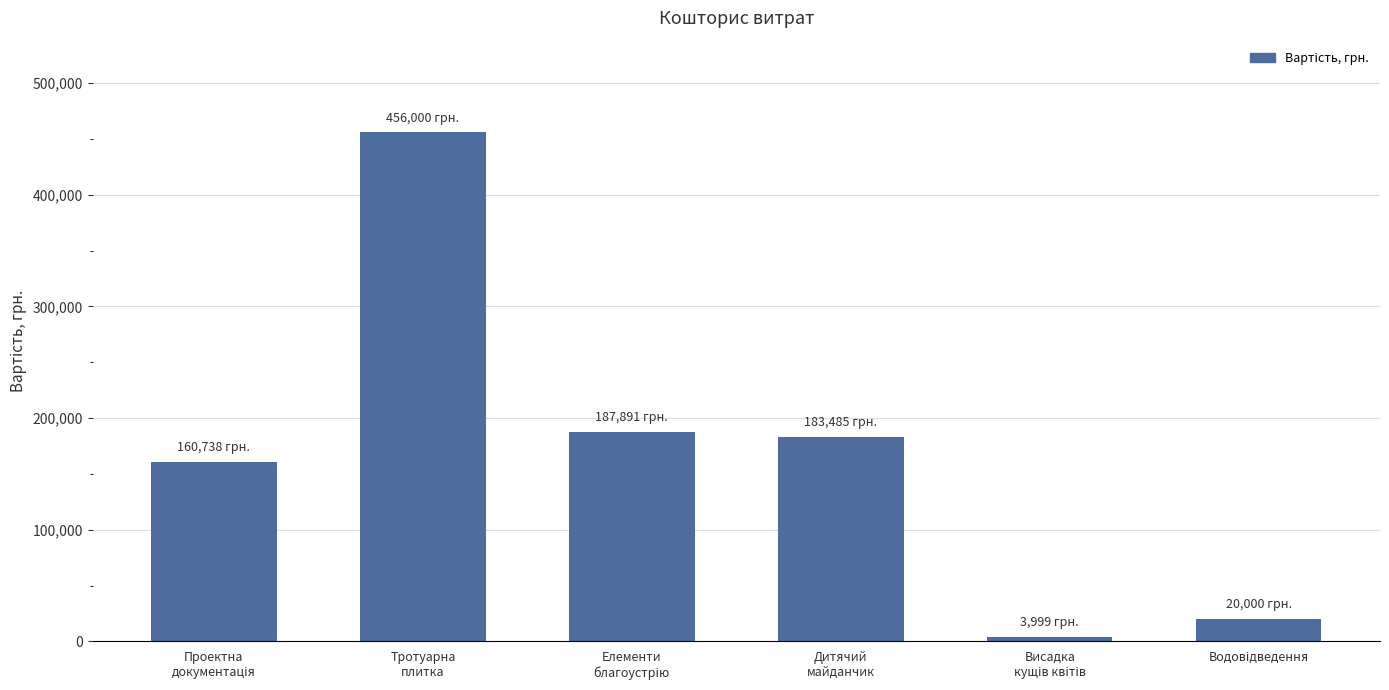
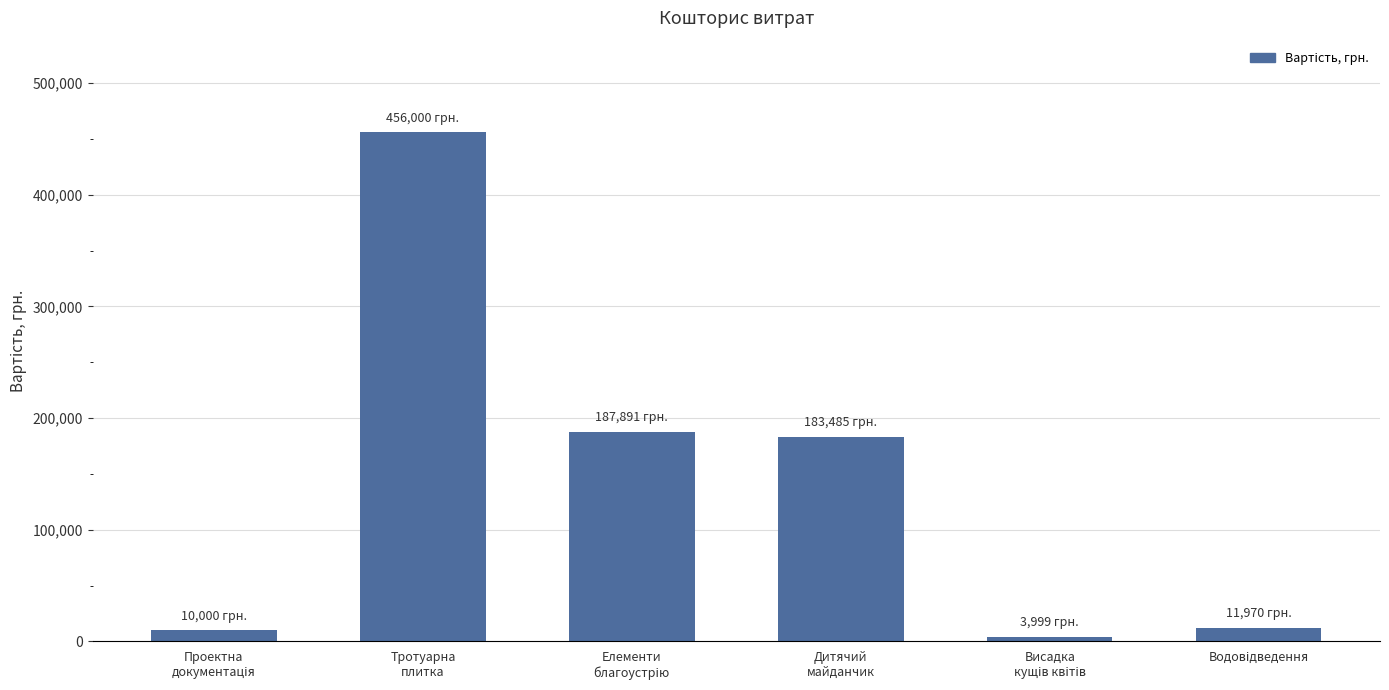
Проектна документація: 160,738 -> 10,000
Водовідведення: 20,000 -> 11,970
